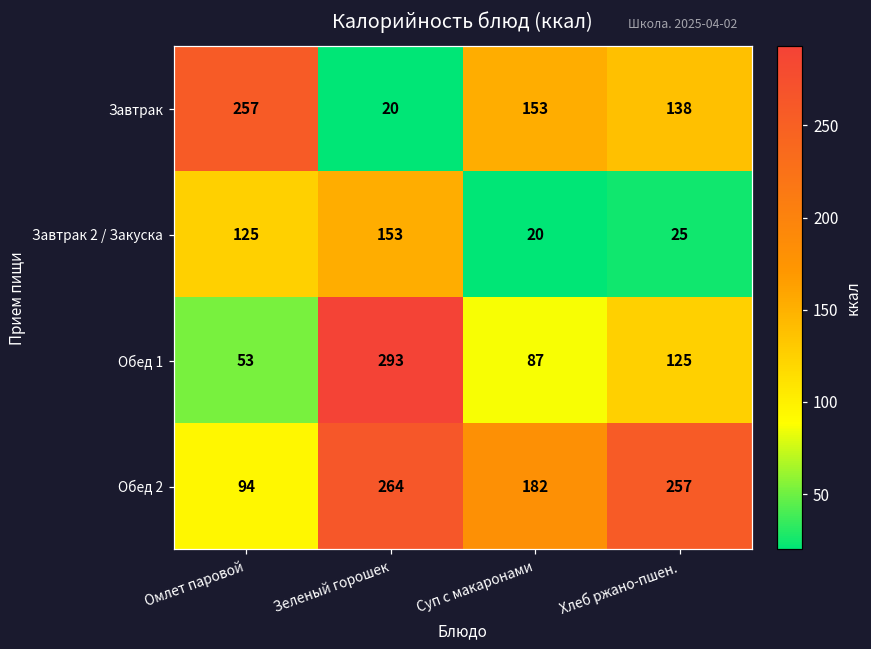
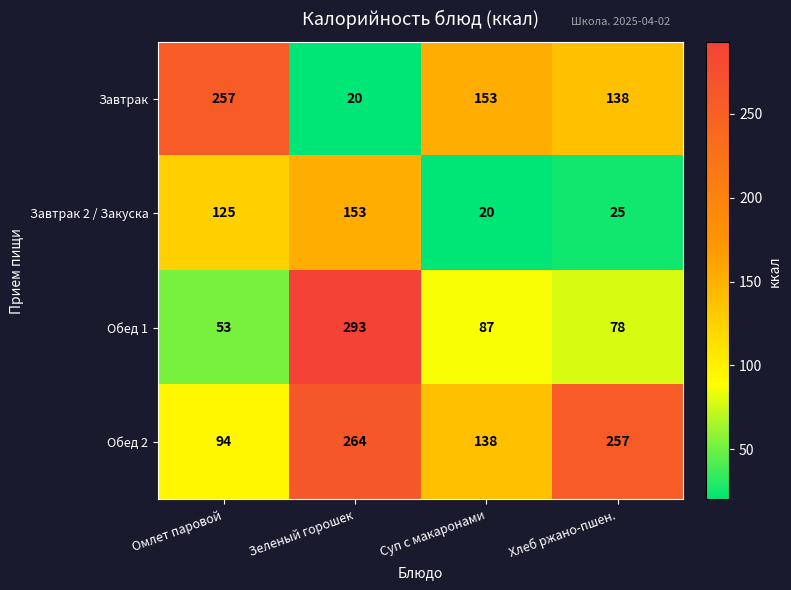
Обед 1, Хлеб ржано-пшен.: 125 -> 78
Обед 2, Суп с макаронами: 182 -> 138
